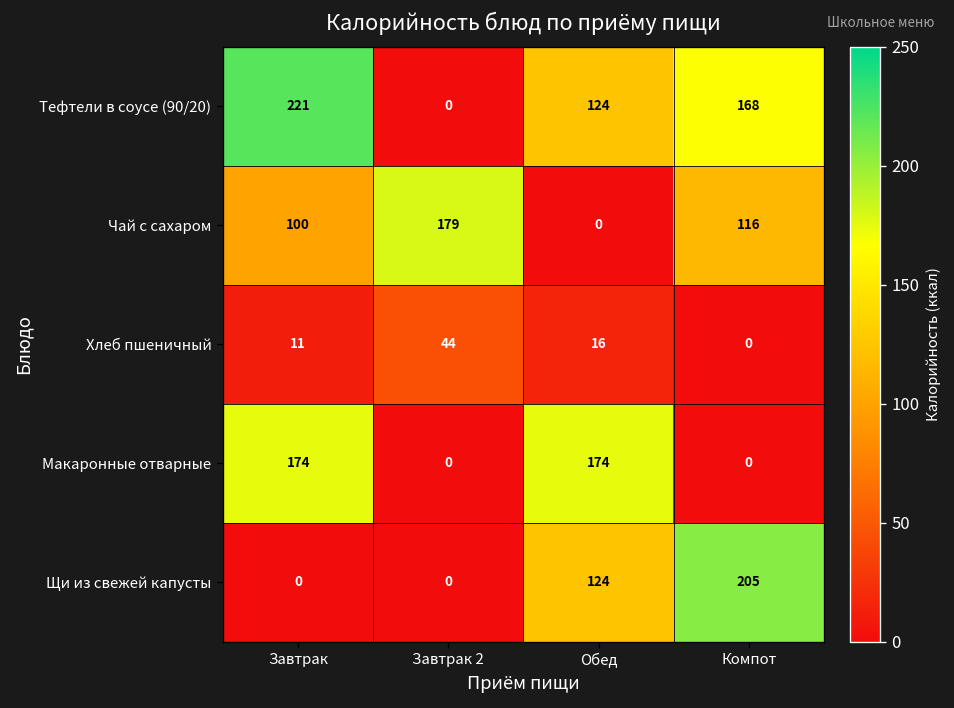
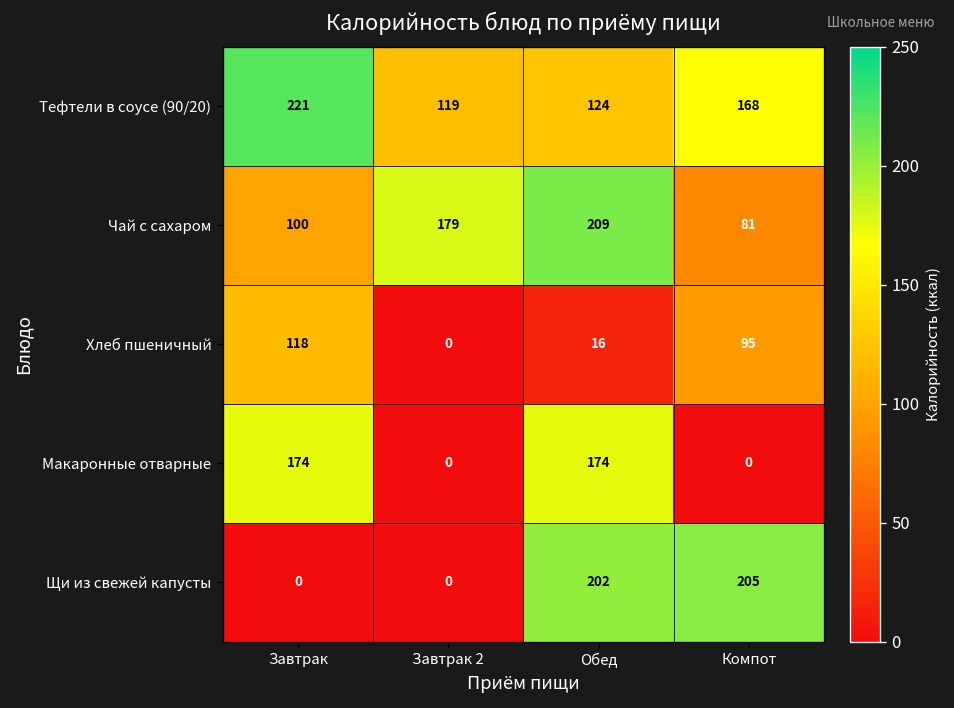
Тефтели в соусе (90/20), Завтрак 2: 0 -> 119
Чай с сахаром, Обед: 0 -> 209
Чай с сахаром, Компот: 116 -> 81
Хлеб пшеничный, Завтрак: 11 -> 118
Хлеб пшеничный, Завтрак 2: 44 -> 0
Хлеб пшеничный, Компот: 0 -> 95
Щи из свежей капусты, Обед: 124 -> 202
